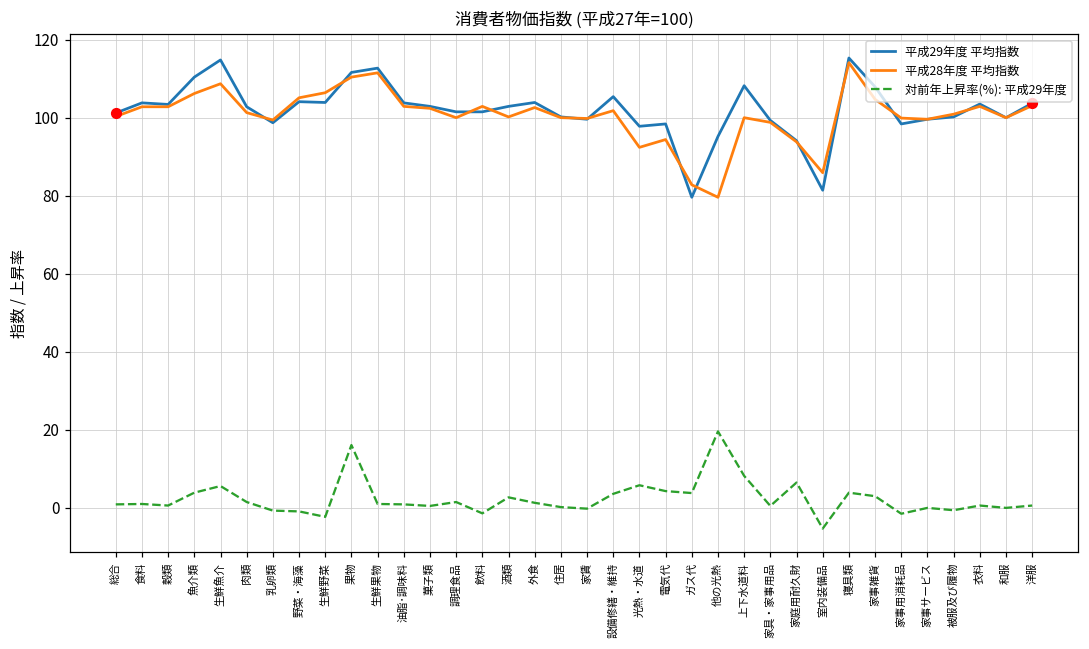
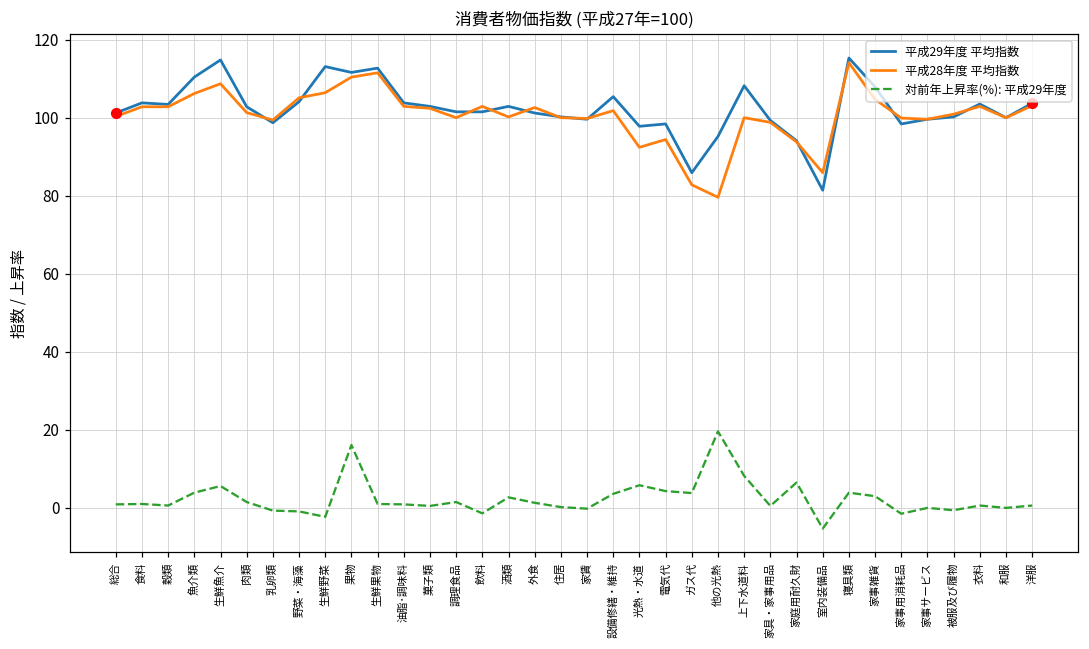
平成29年度 平均指数, 生鮮野菜: 104 -> 113
平成29年度 平均指数, 外食: 104 -> 101
平成29年度 平均指数, ガス代: 80 -> 86
